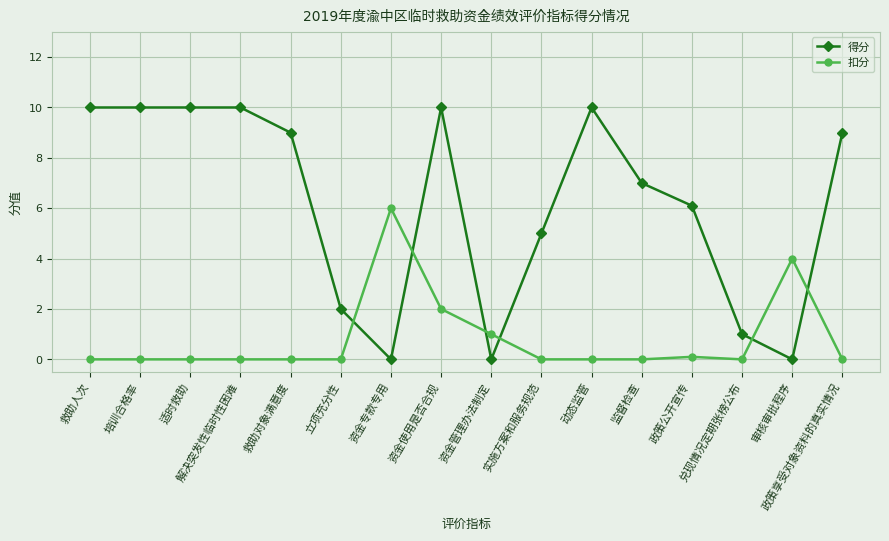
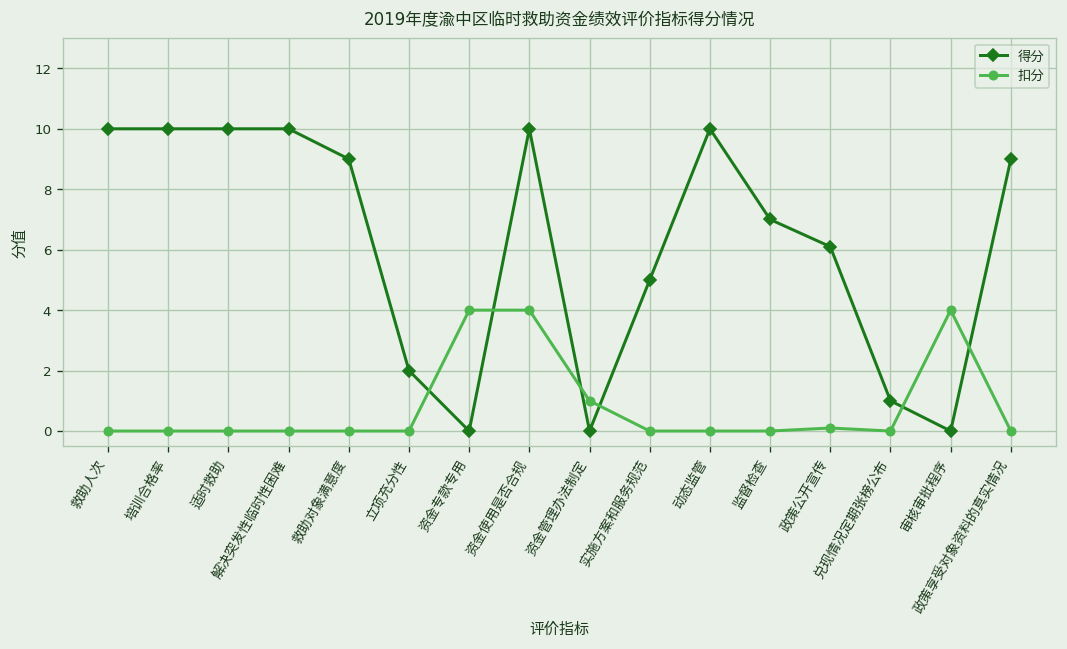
扣分, 资金专款专用: 6 -> 4
扣分, 资金使用是否合规: 2 -> 4
